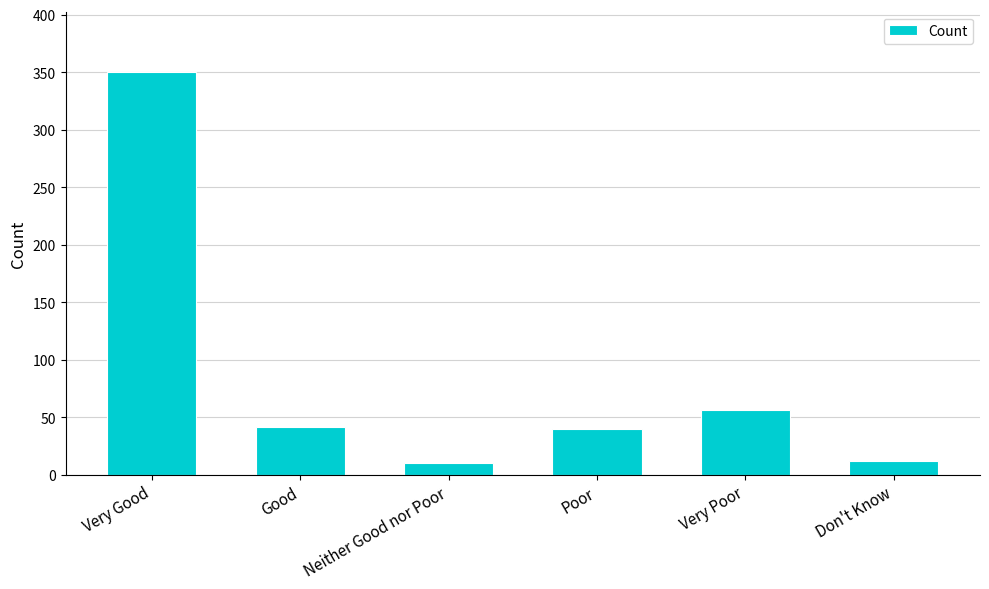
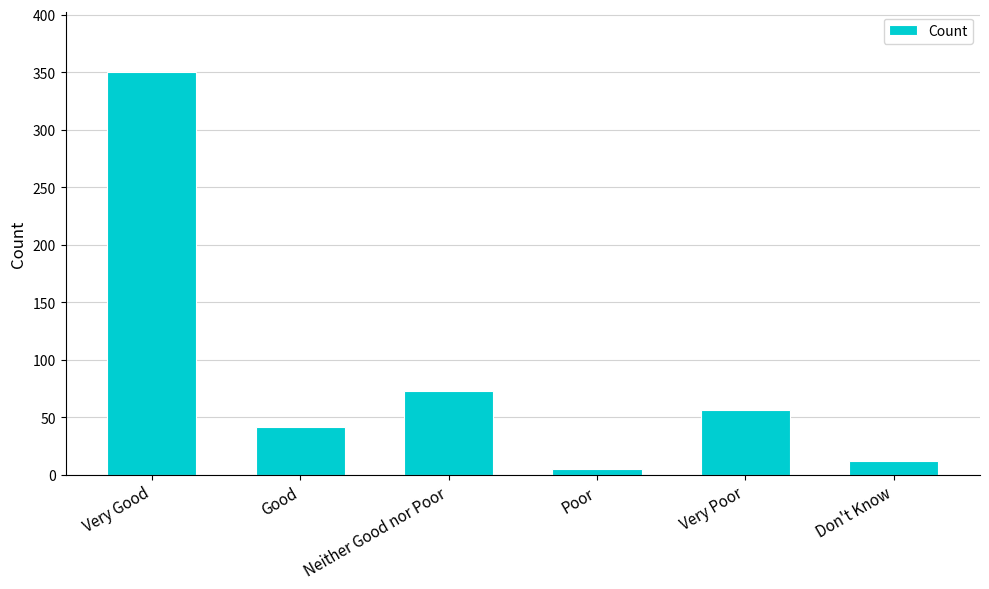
Neither Good nor Poor: 10 -> 73
Poor: 40 -> 5
